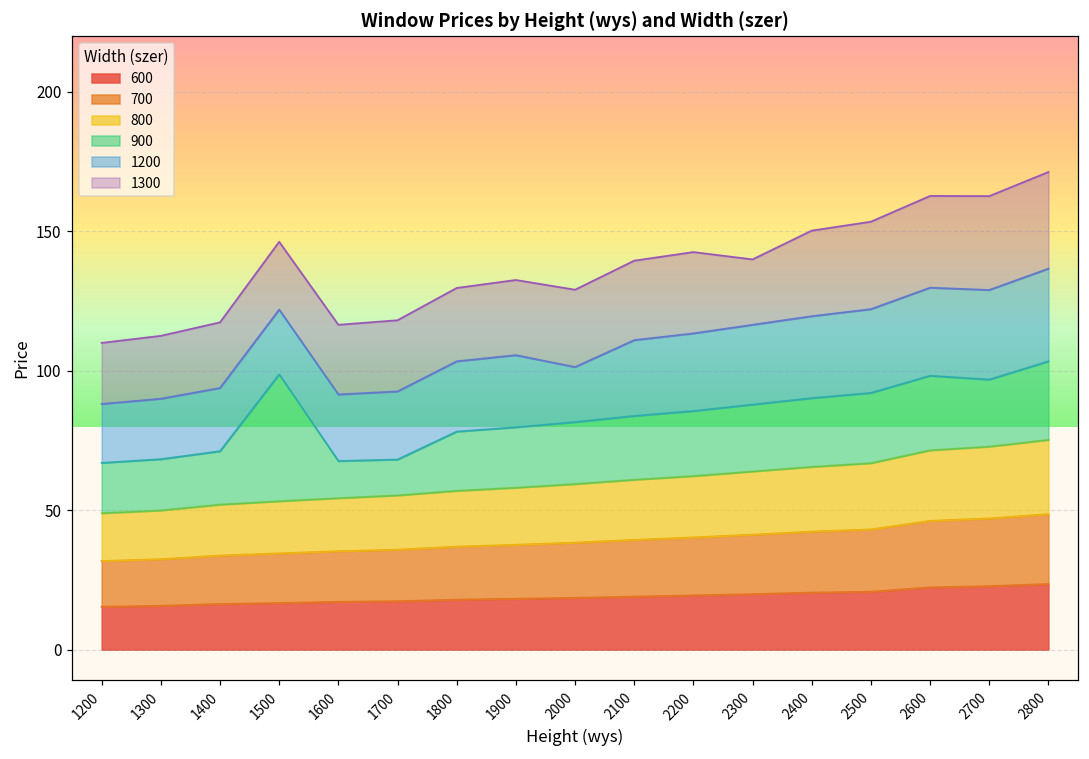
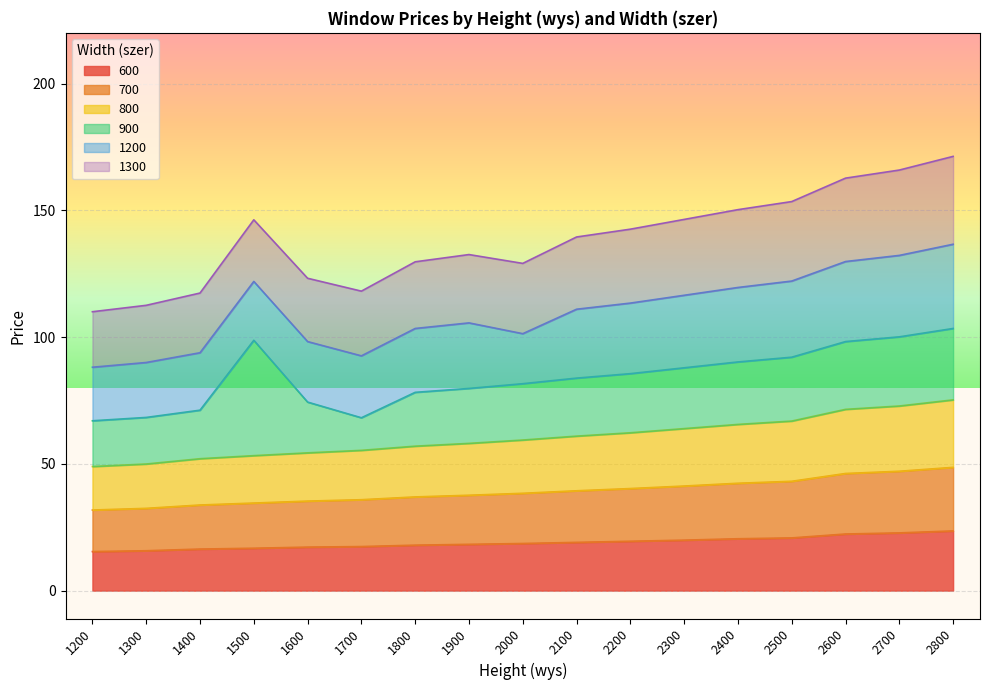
900, 1600: 13 -> 20
1300, 2300: 23 -> 30
900, 2700: 24 -> 27
